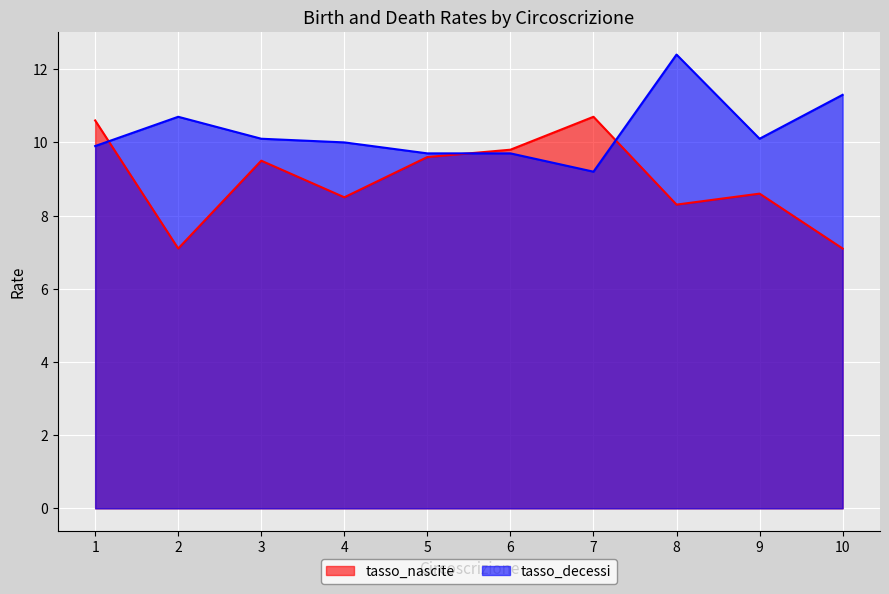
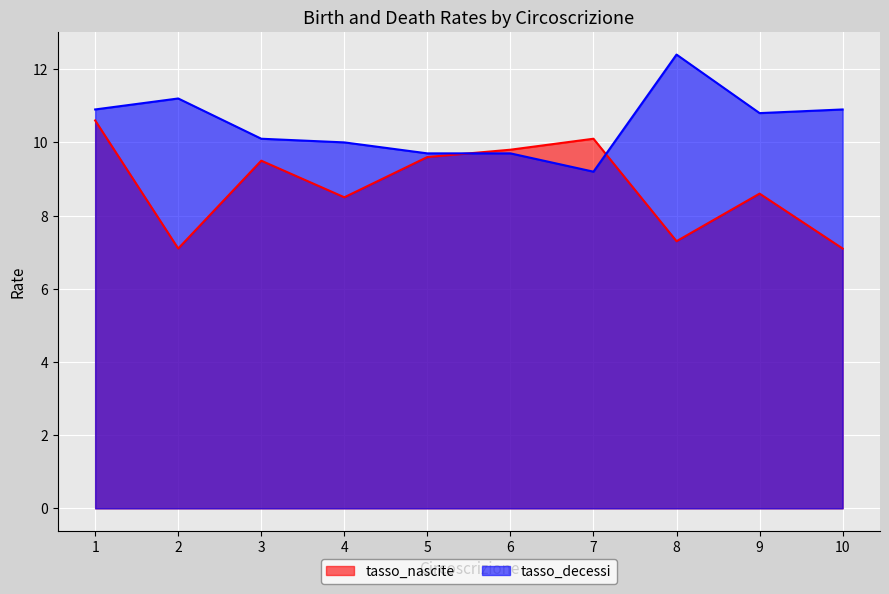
tasso_decessi, 1: 9.9 -> 10.9
tasso_decessi, 2: 10.7 -> 11.2
tasso_nascite, 7: 10.7 -> 10.1
tasso_nascite, 8: 8.3 -> 7.3
tasso_decessi, 9: 10.1 -> 10.8
tasso_decessi, 10: 11.3 -> 10.9
